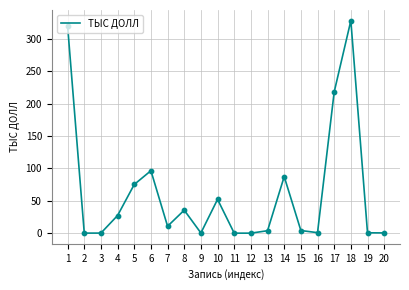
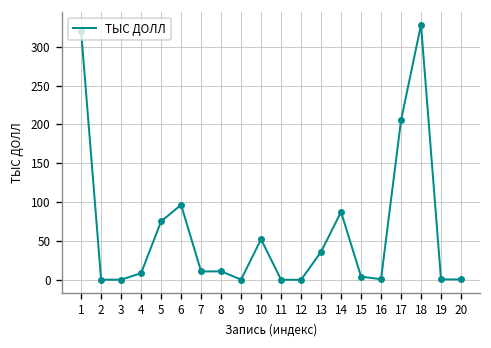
4: 30 -> 10
8: 40 -> 10
13: 0 -> 40
17: 220 -> 210
